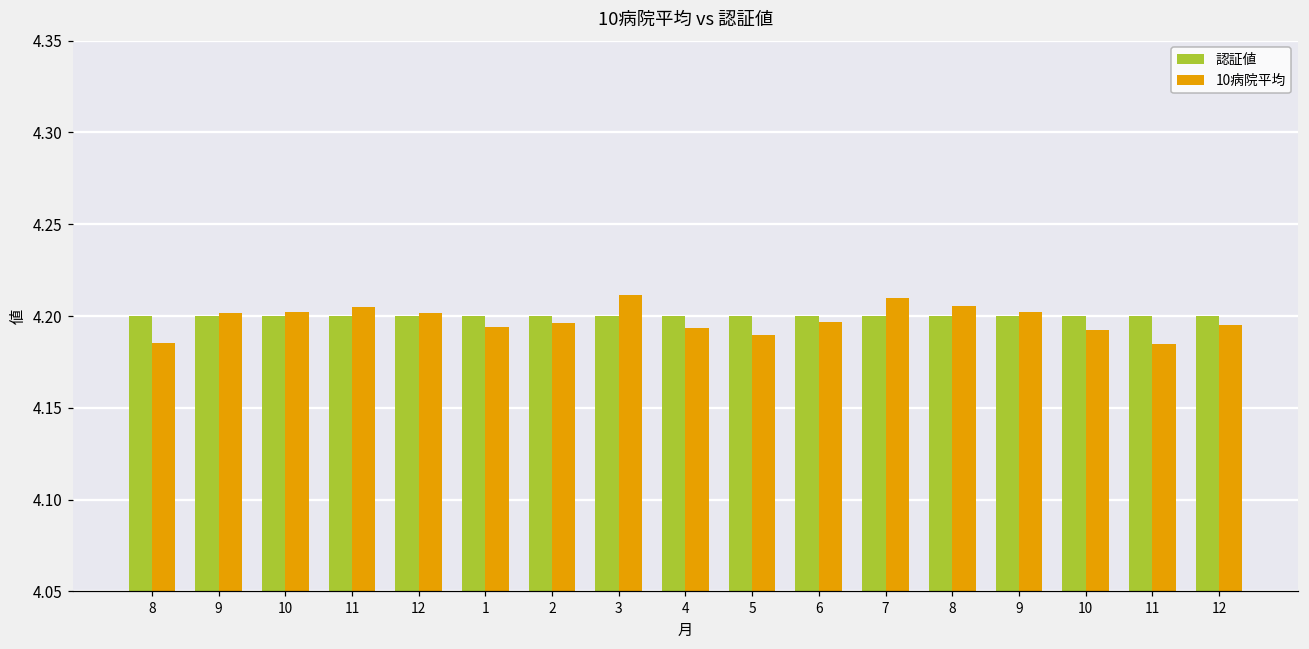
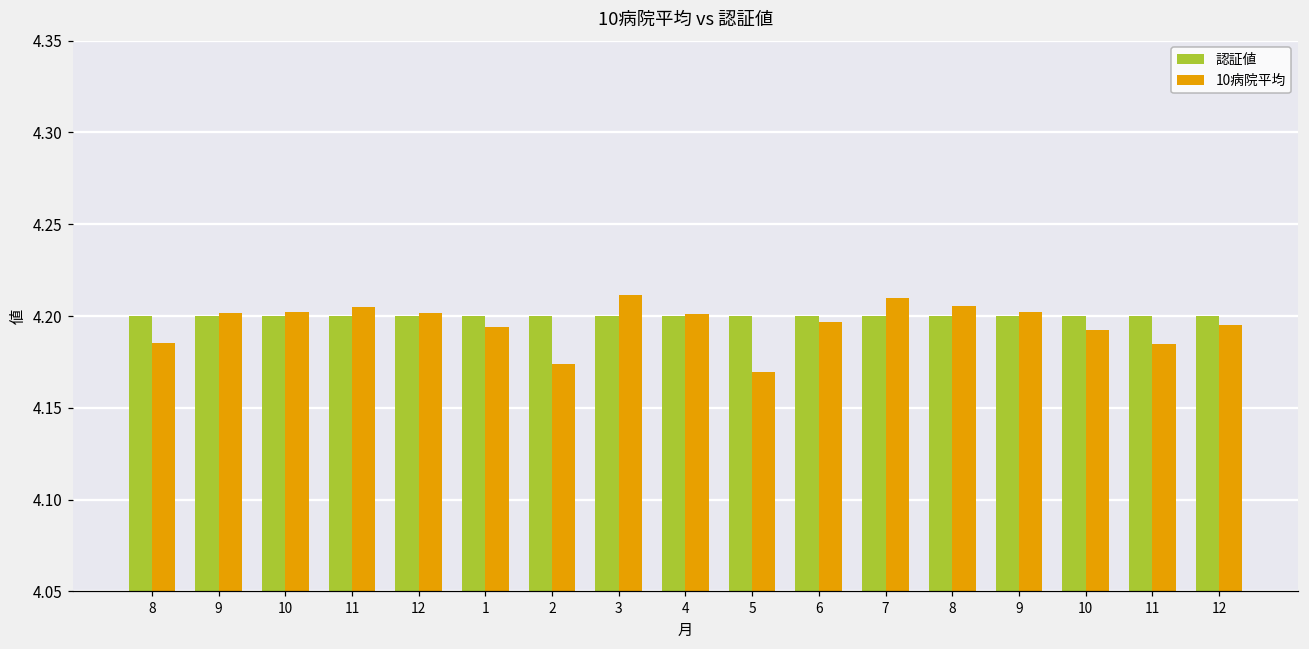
10病院平均, 2: 4.196 -> 4.174
10病院平均, 4: 4.194 -> 4.201
10病院平均, 5: 4.190 -> 4.170
